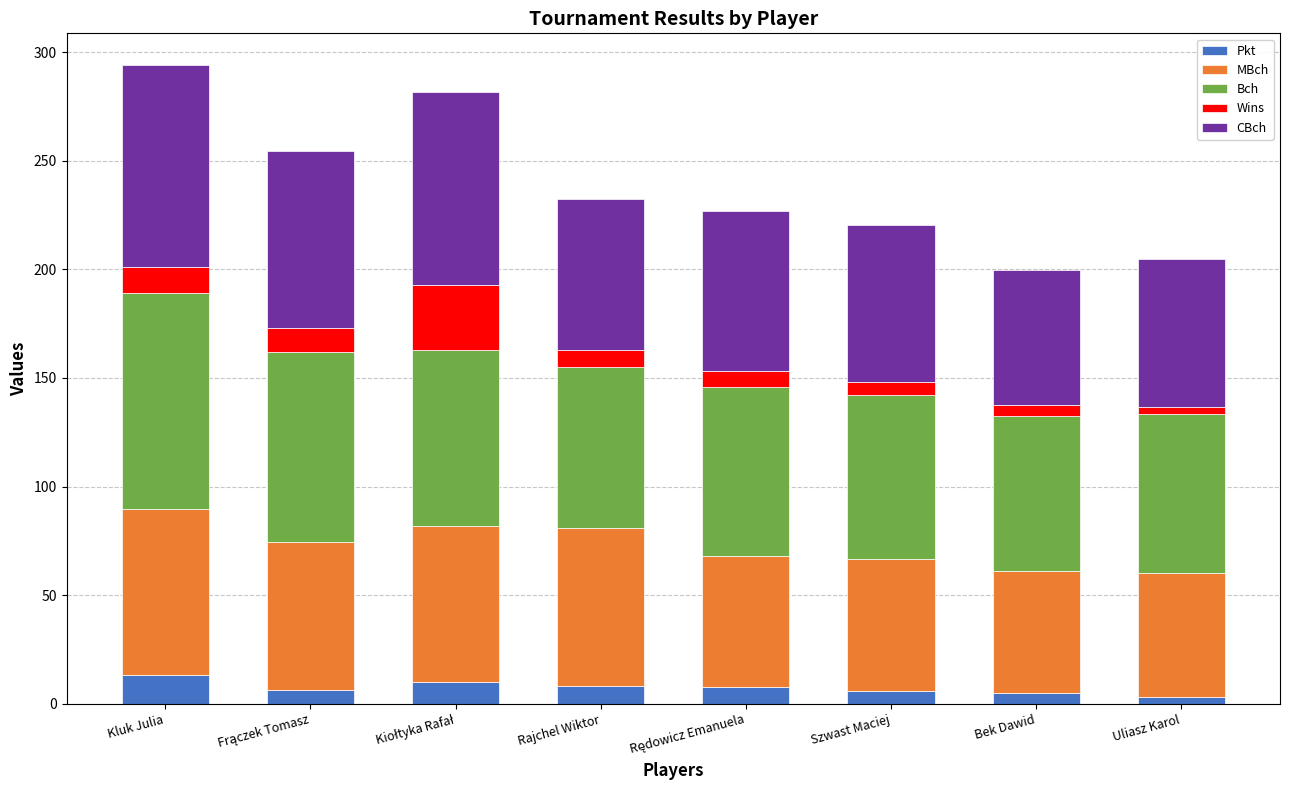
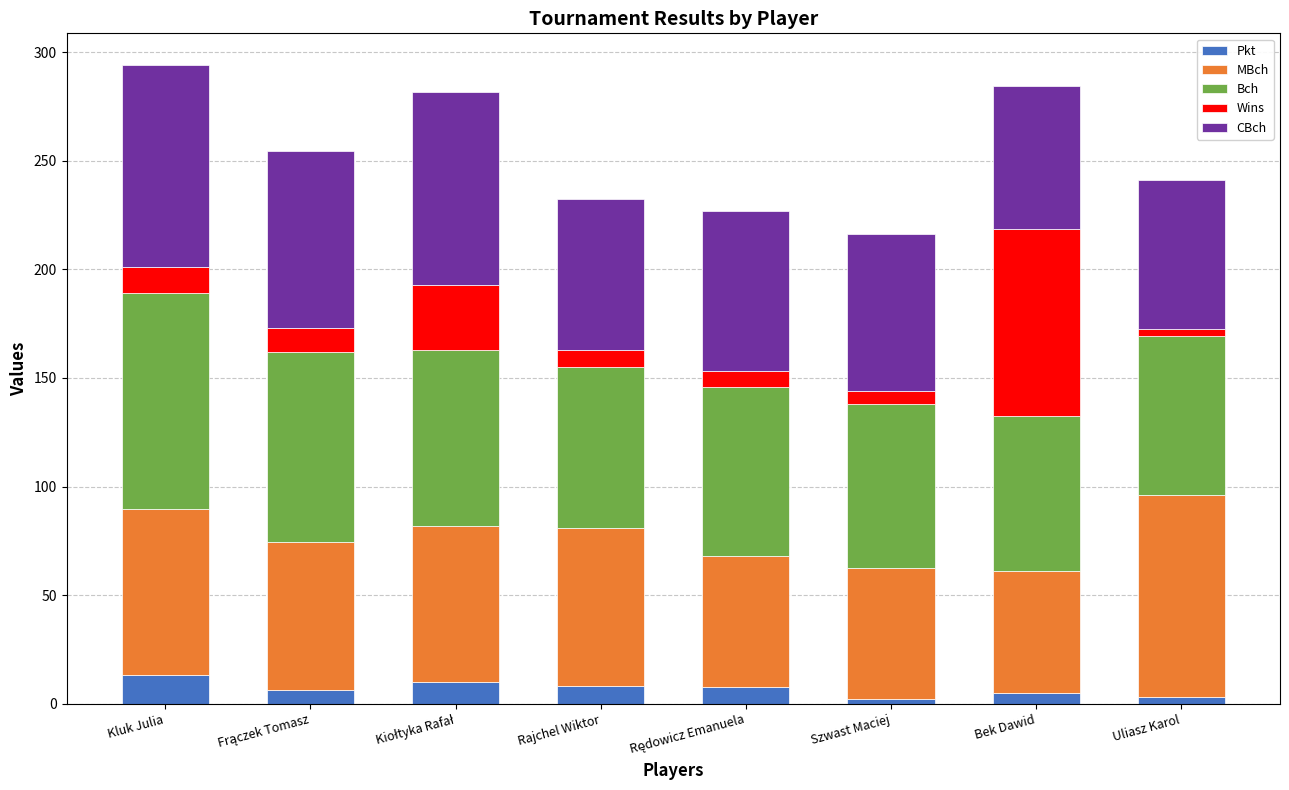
Pkt, Szwast Maciej: 6 -> 2
Wins, Bek Dawid: 5 -> 86
CBch, Bek Dawid: 62 -> 66
MBch, Uliasz Karol: 57 -> 93
